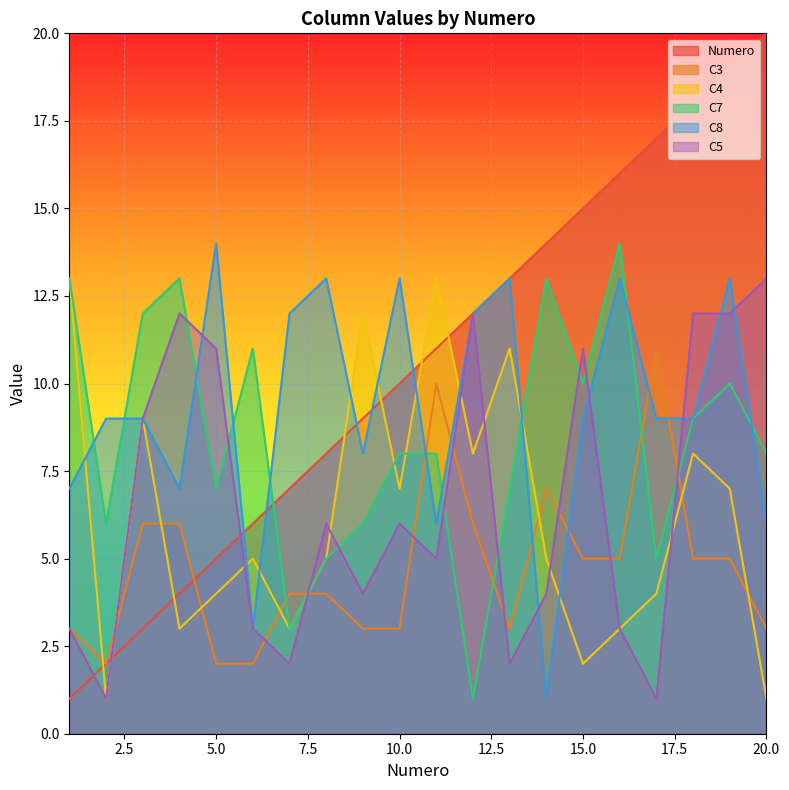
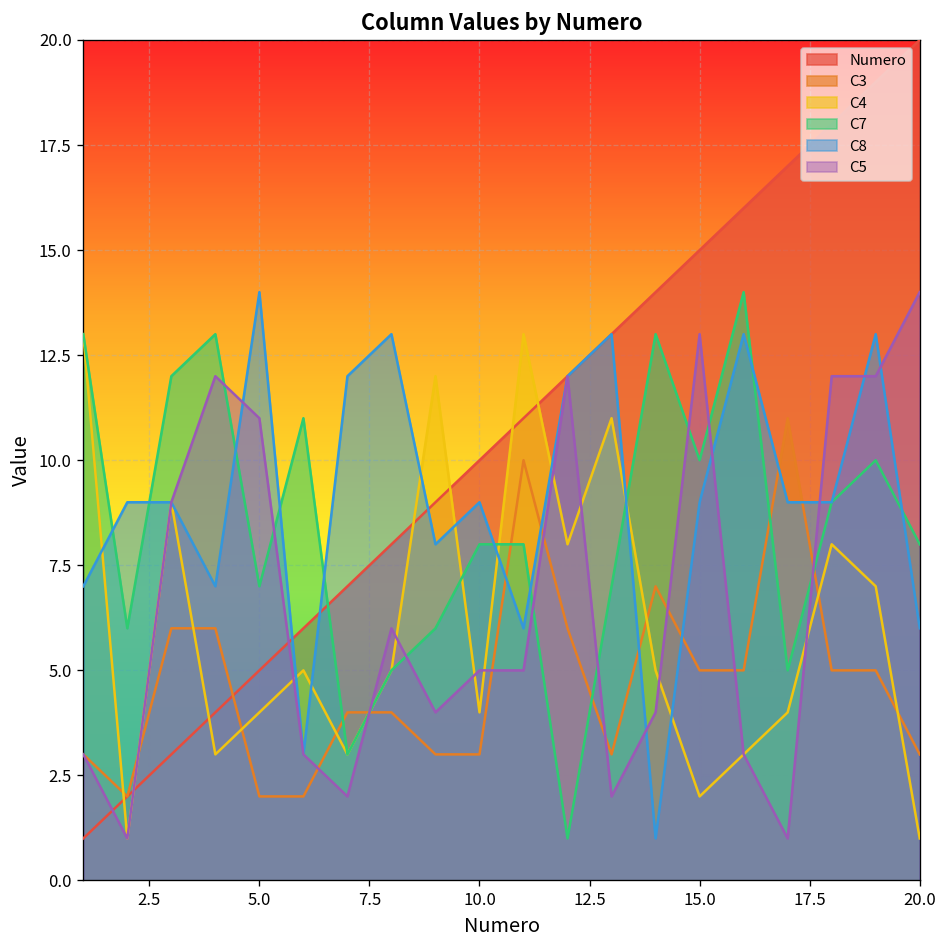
C4, 10.0: 7 -> 4
C8, 10.0: 13 -> 9
C5, 10.0: 6 -> 5
C5, 15.0: 11 -> 13
C5, 20.0: 13 -> 14
